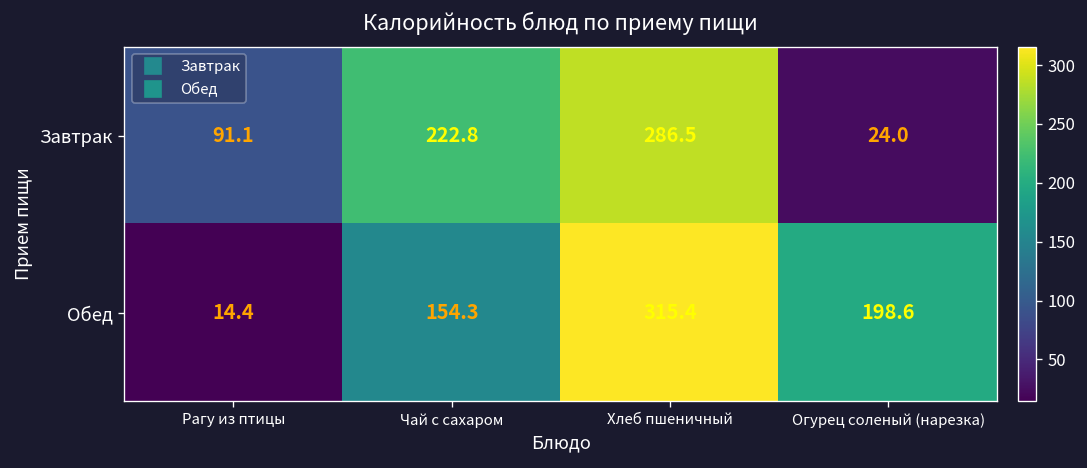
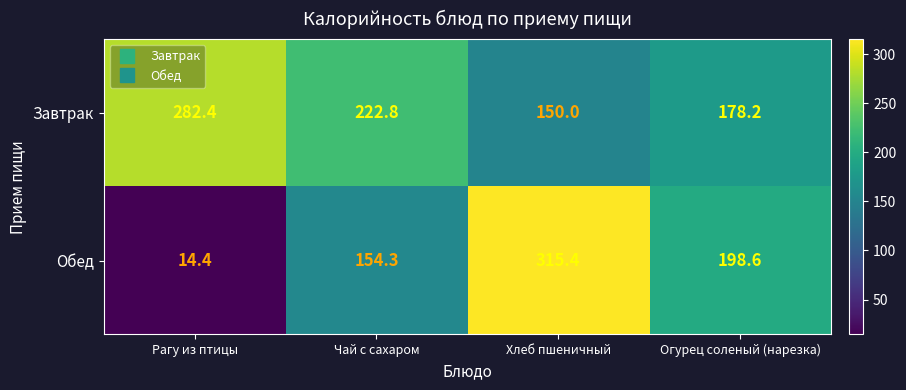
Завтрак, Рагу из птицы: 91.1 -> 282.4
Завтрак, Хлеб пшеничный: 286.5 -> 150.0
Завтрак, Огурец соленый (нарезка): 24.0 -> 178.2
